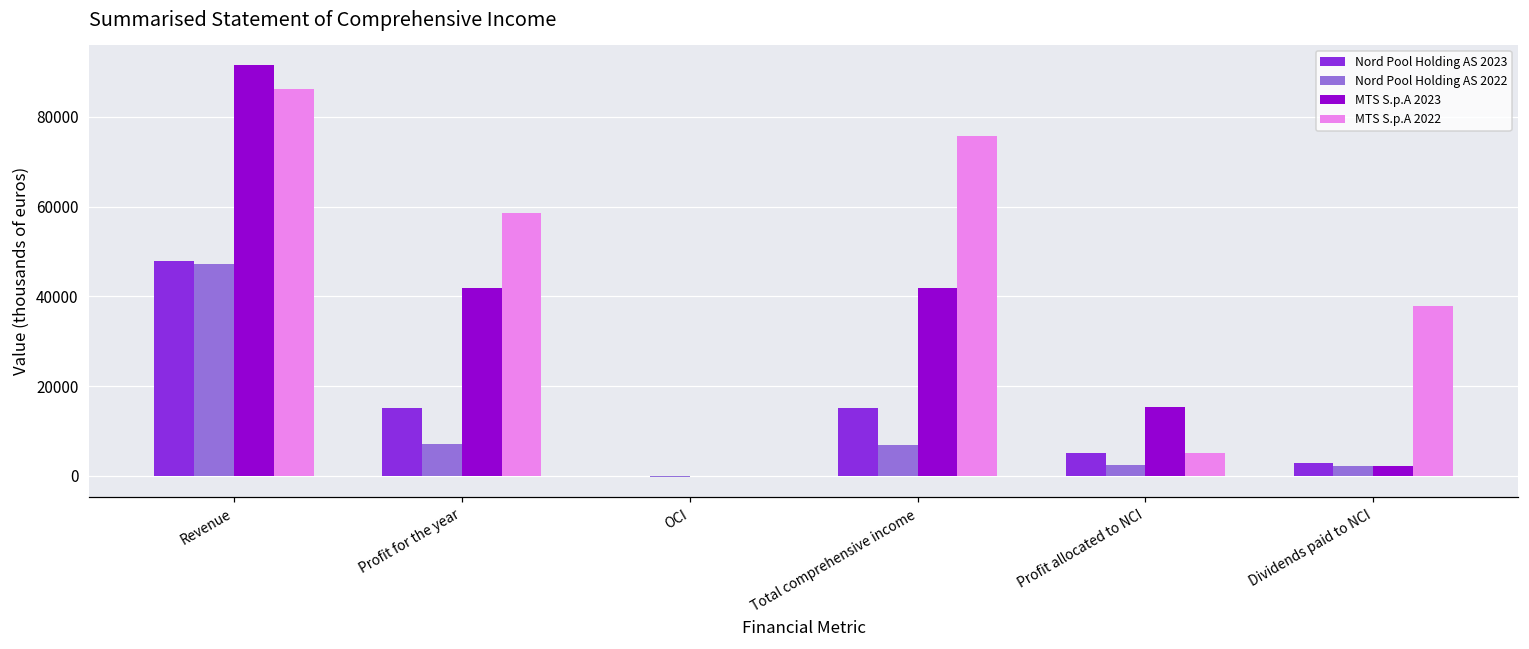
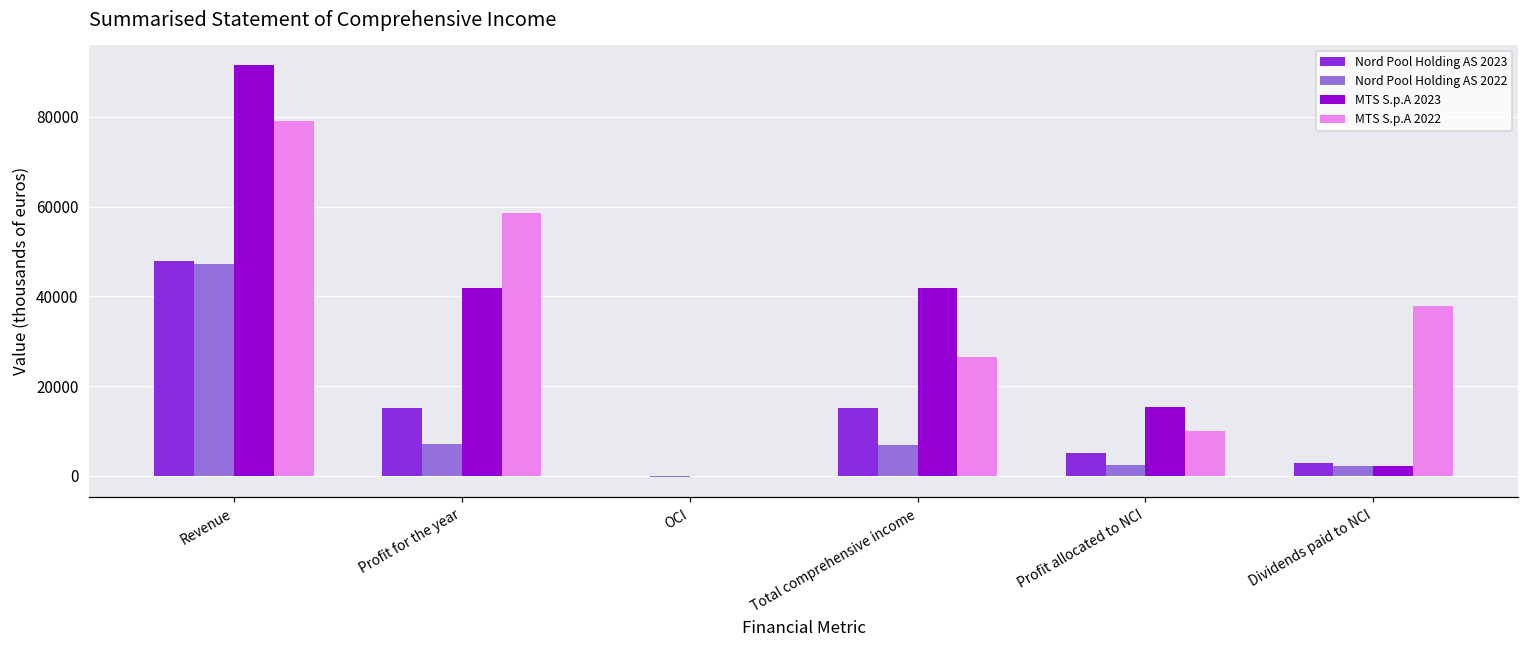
MTS S.p.A 2022, Revenue: 86000 -> 79000
MTS S.p.A 2022, Total comprehensive income: 76000 -> 27000
MTS S.p.A 2022, Profit allocated to NCI: 5000 -> 10000
